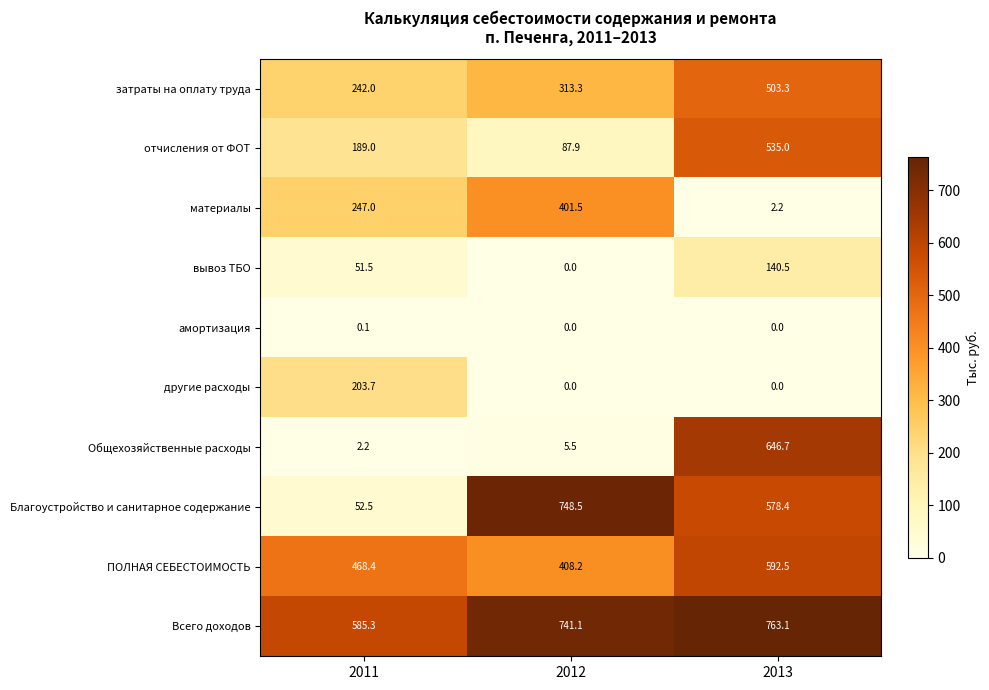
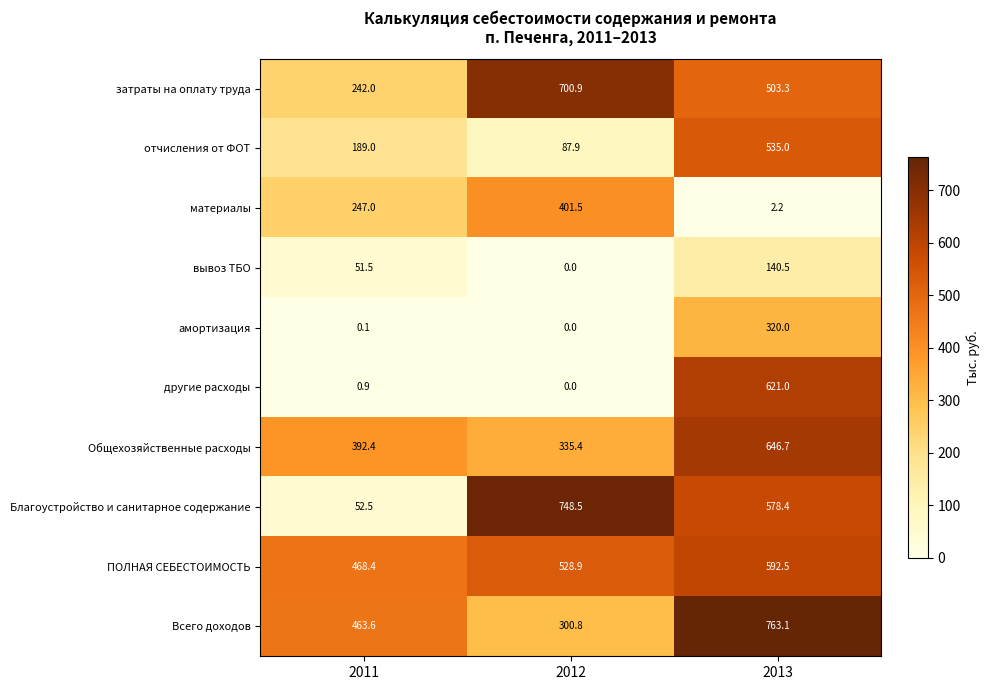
затраты на оплату труда, 2012: 313.3 -> 700.9
амортизация, 2013: 0.0 -> 320.0
другие расходы, 2011: 203.7 -> 0.9
другие расходы, 2013: 0.0 -> 621.0
Общехозяйственные расходы, 2011: 2.2 -> 392.4
Общехозяйственные расходы, 2012: 5.5 -> 335.4
ПОЛНАЯ СЕБЕСТОИМОСТЬ, 2012: 408.2 -> 528.9
Всего доходов, 2011: 585.3 -> 463.6
Всего доходов, 2012: 741.1 -> 300.8
